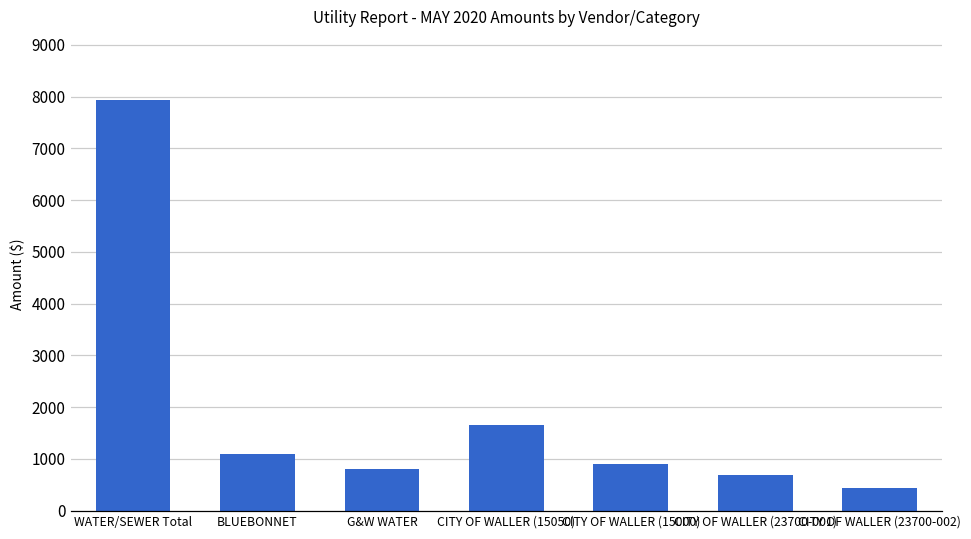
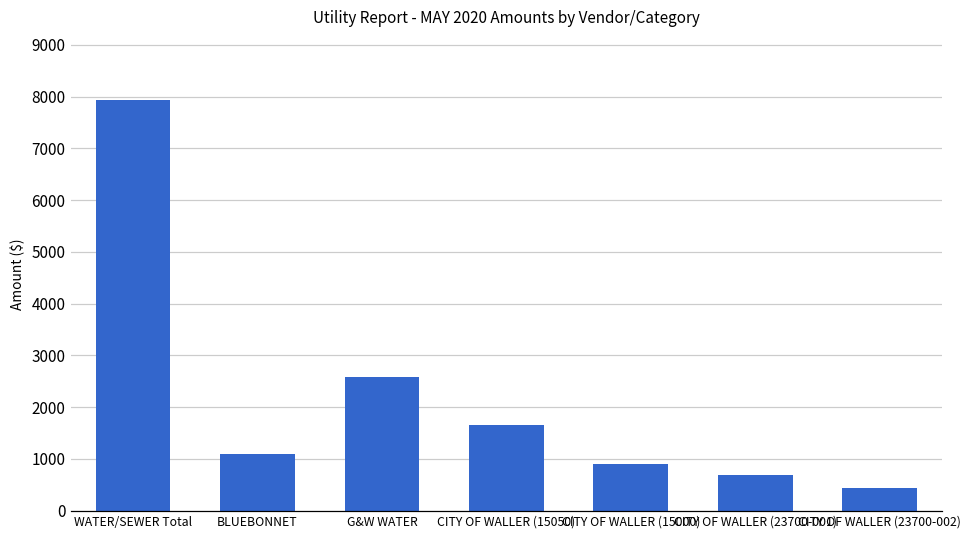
G&W WATER: 800 -> 2600
